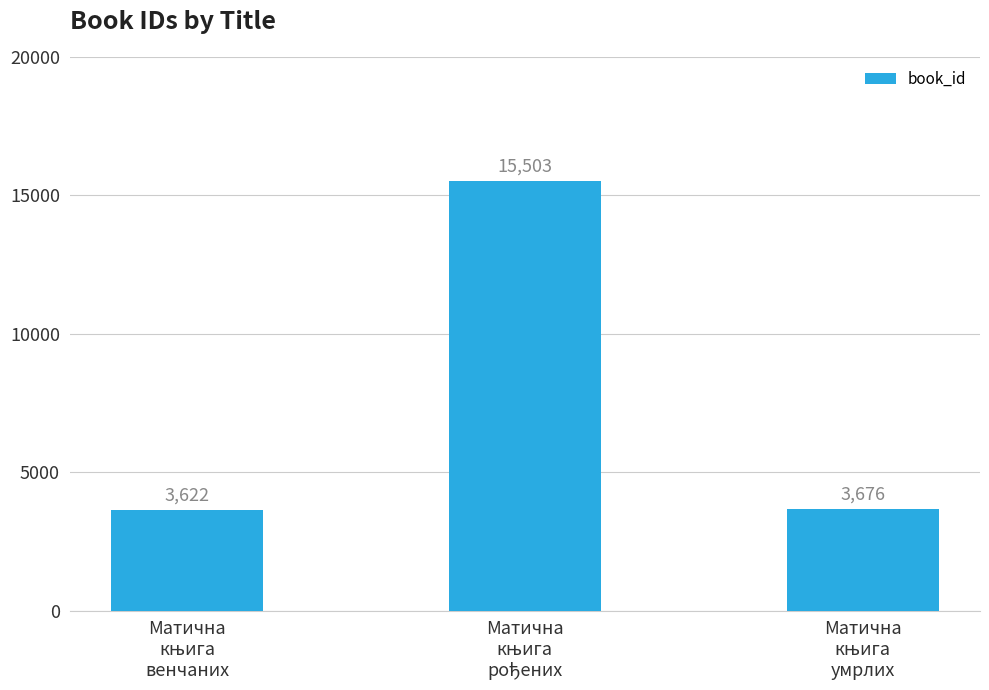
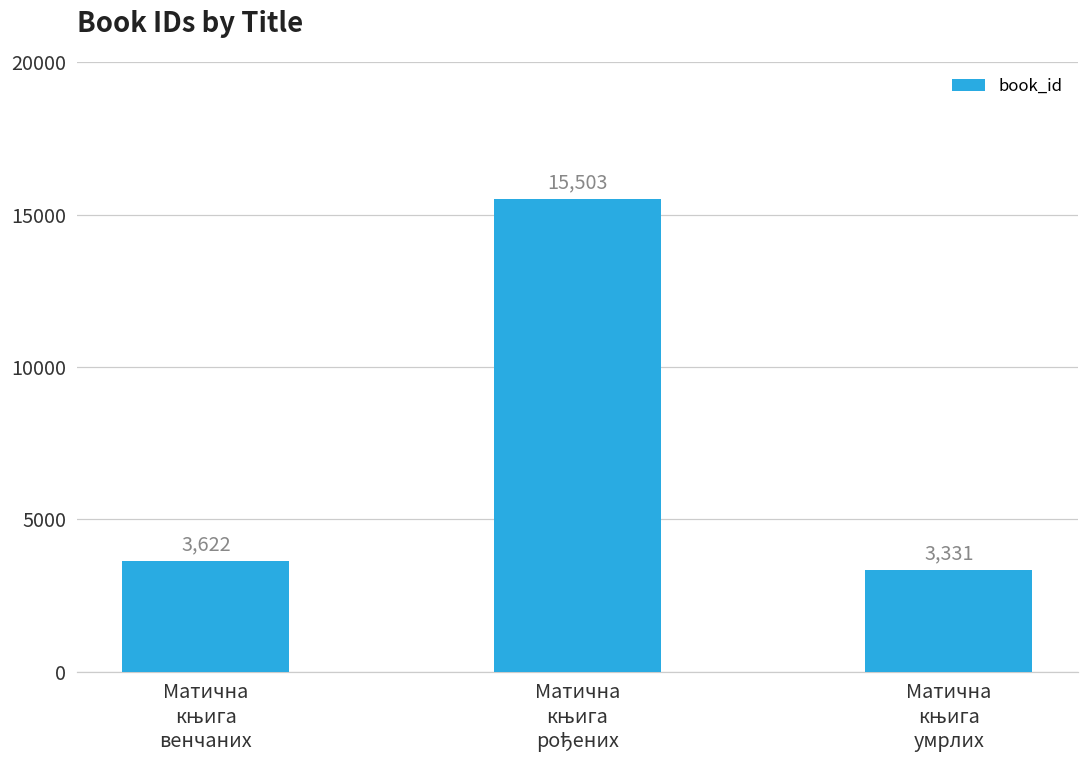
Матична књига умрлих: 3,676 -> 3,331
